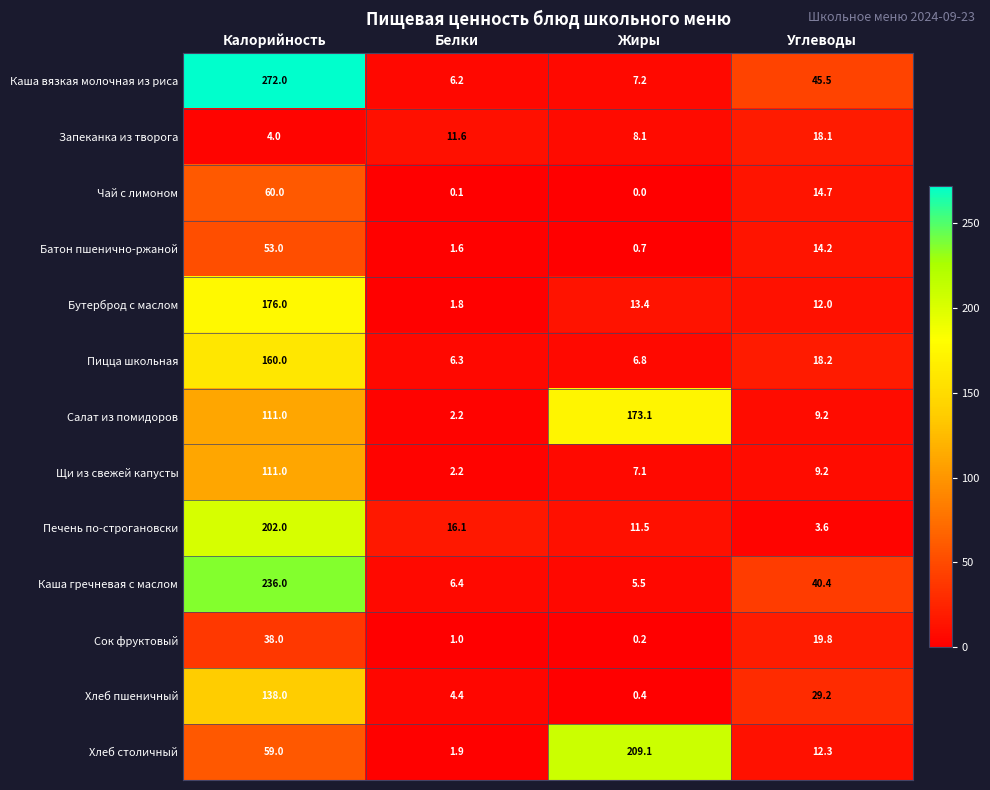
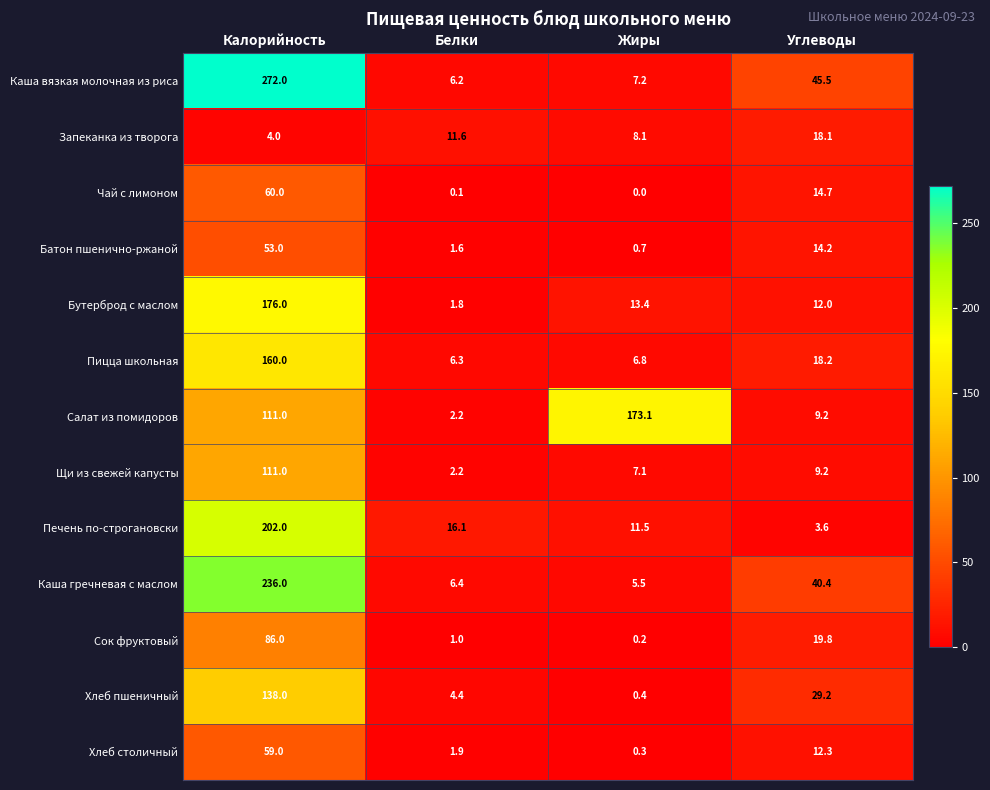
Сок фруктовый, Калорийность: 38.0 -> 86.0
Хлеб столичный, Жиры: 209.1 -> 0.3
